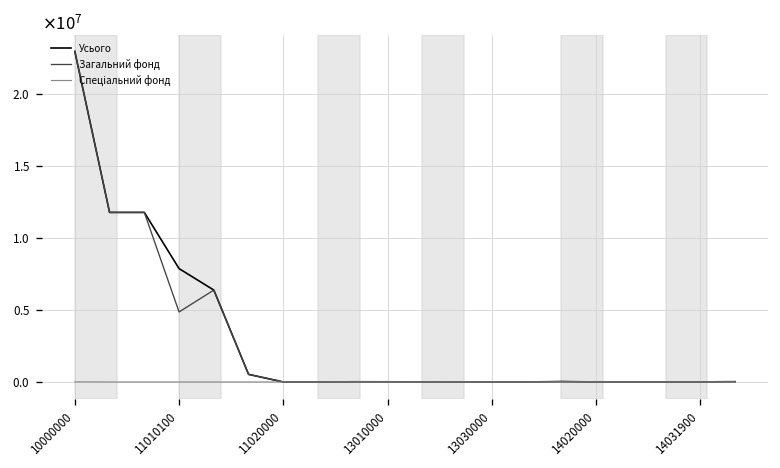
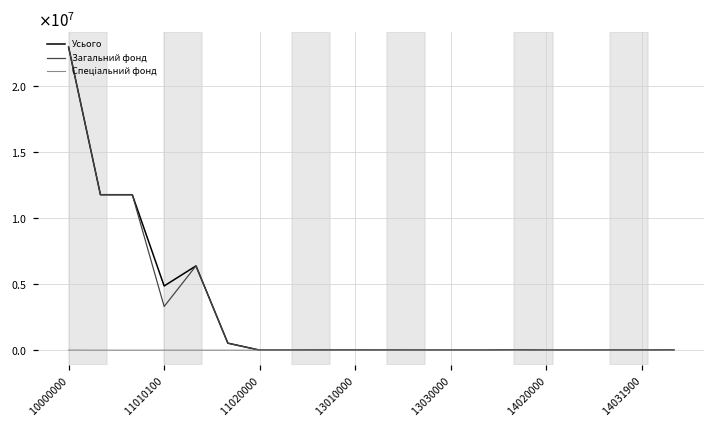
Усього, 11010100: 7900000 -> 4900000
Загальний фонд, 11010100: 4900000 -> 3300000
